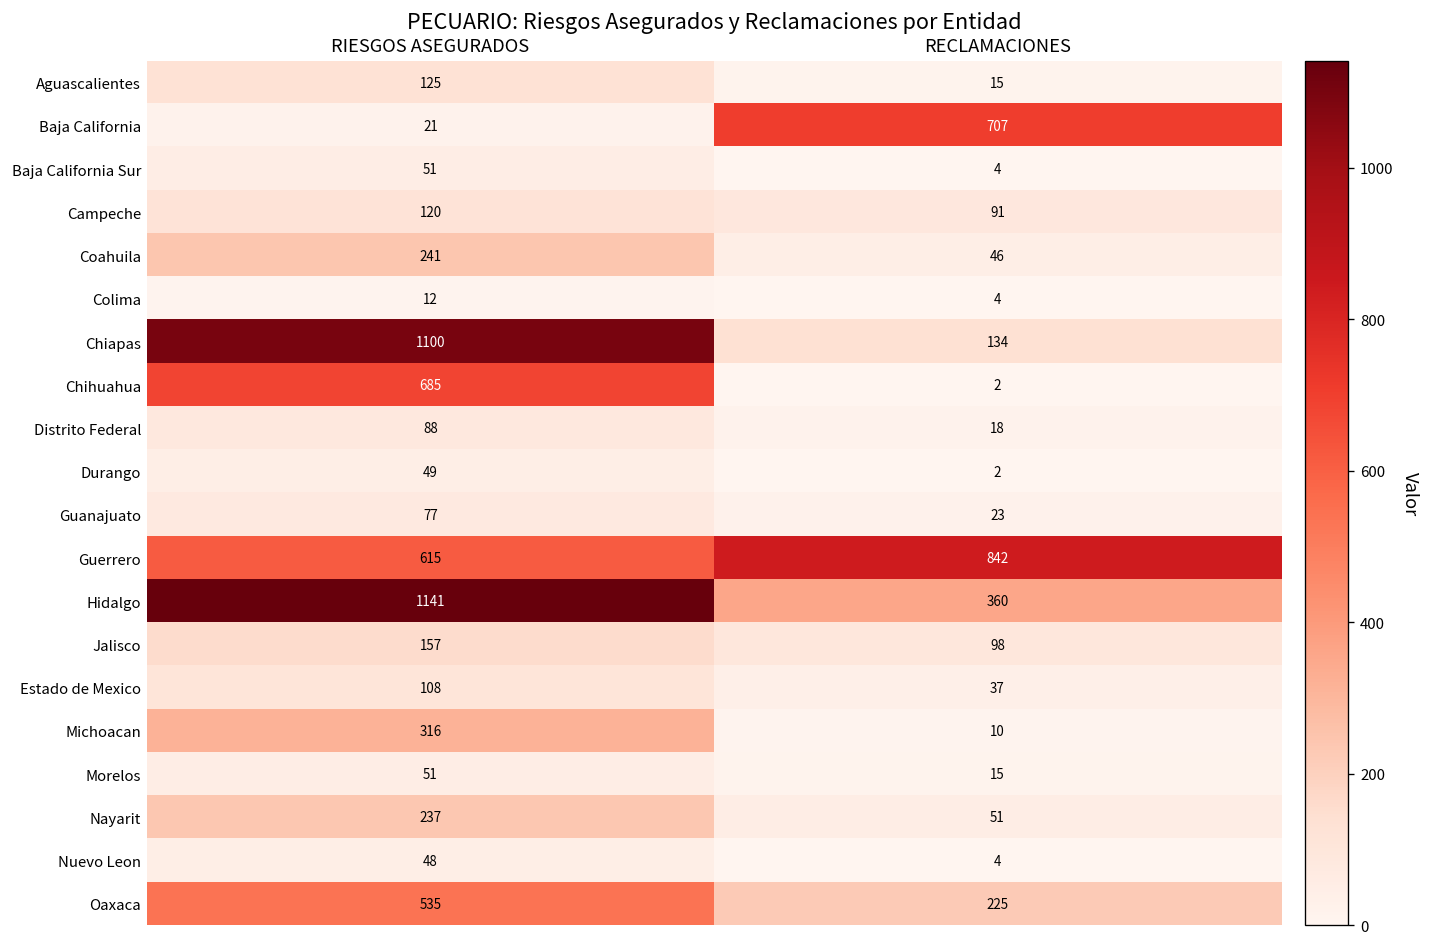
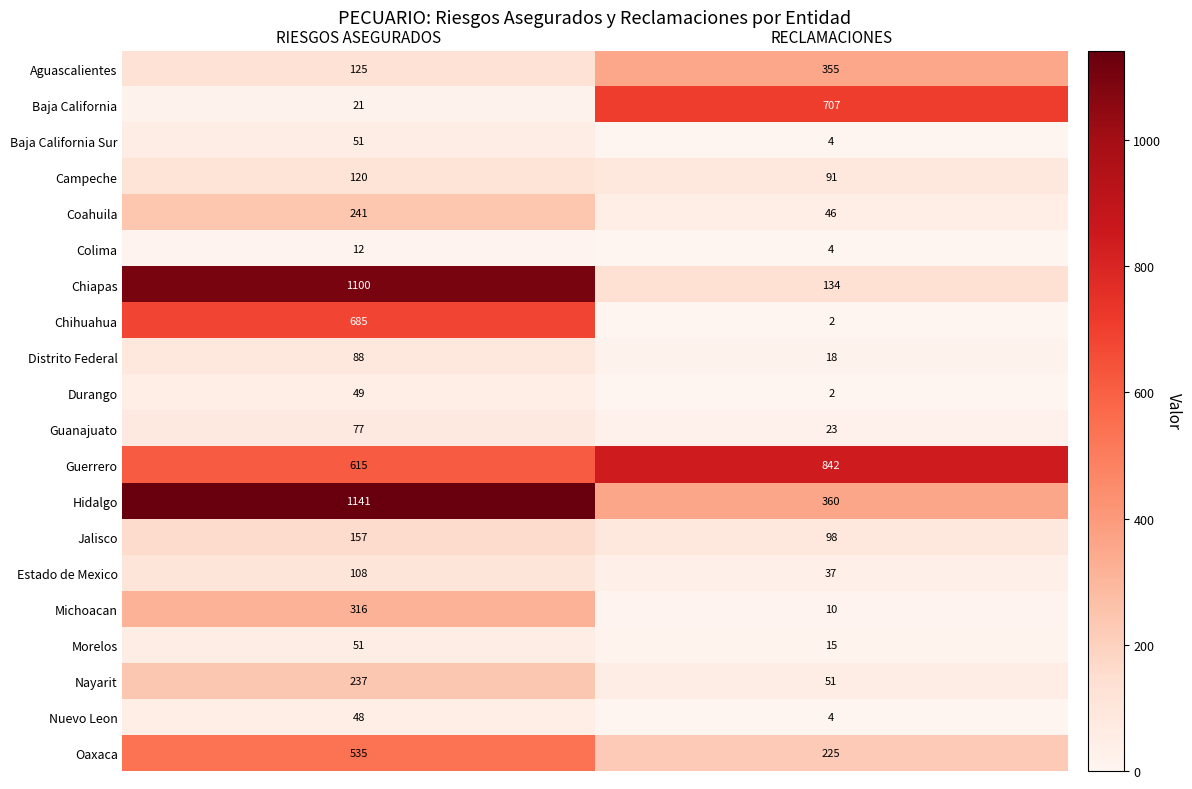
Aguascalientes, RECLAMACIONES: 15 -> 355
